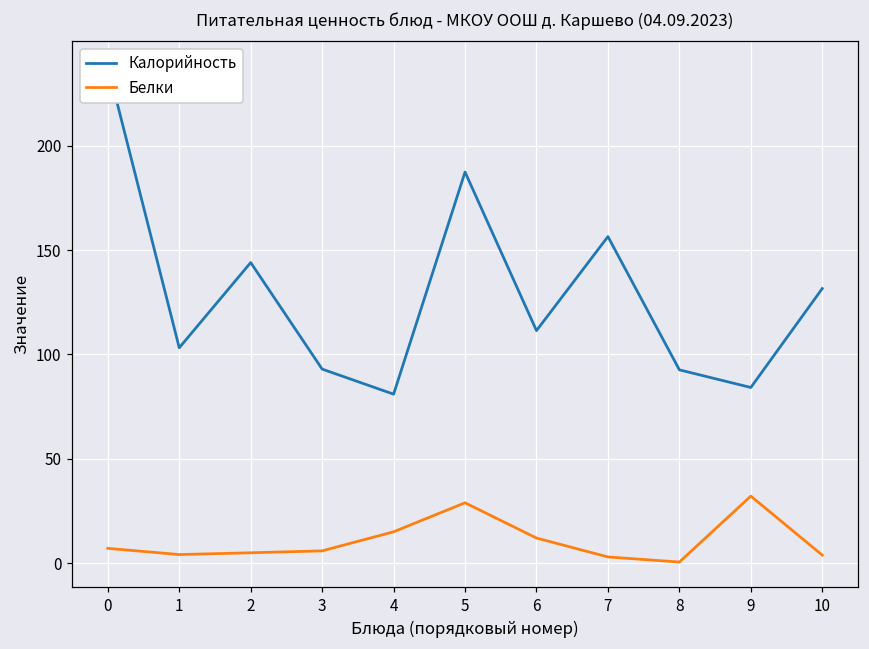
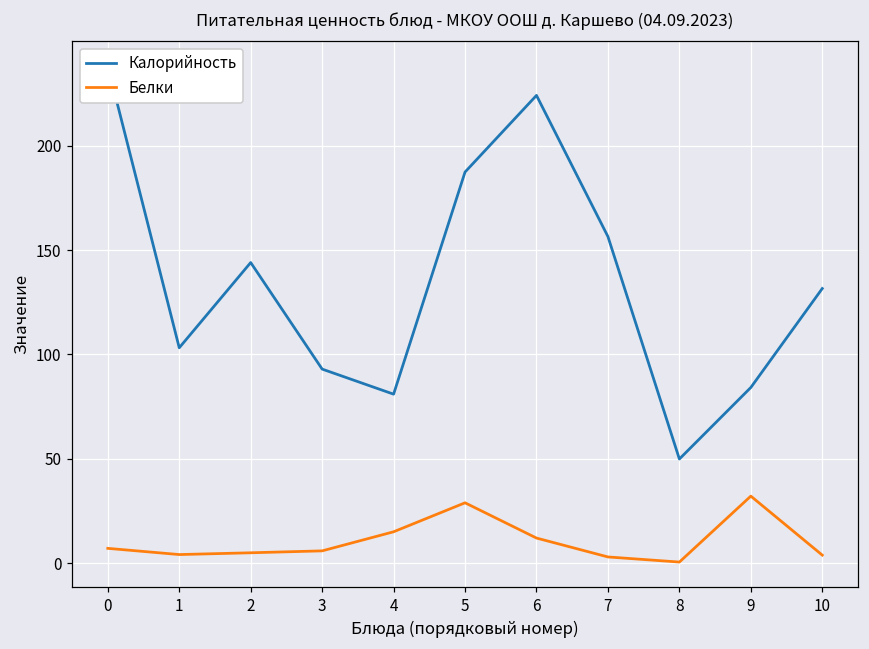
Калорийность, 6: 111 -> 224
Калорийность, 8: 93 -> 50
